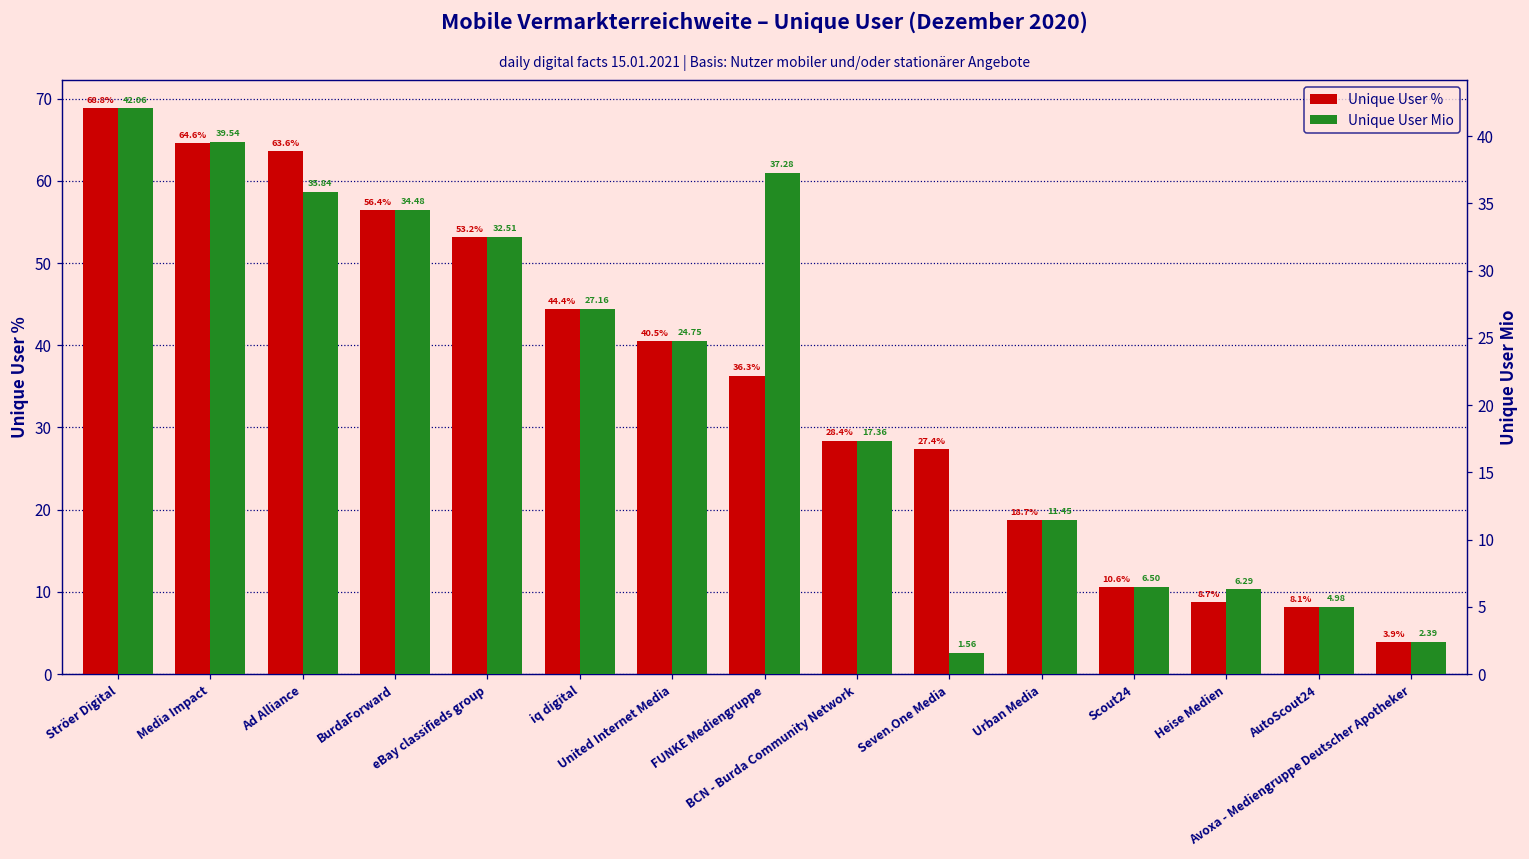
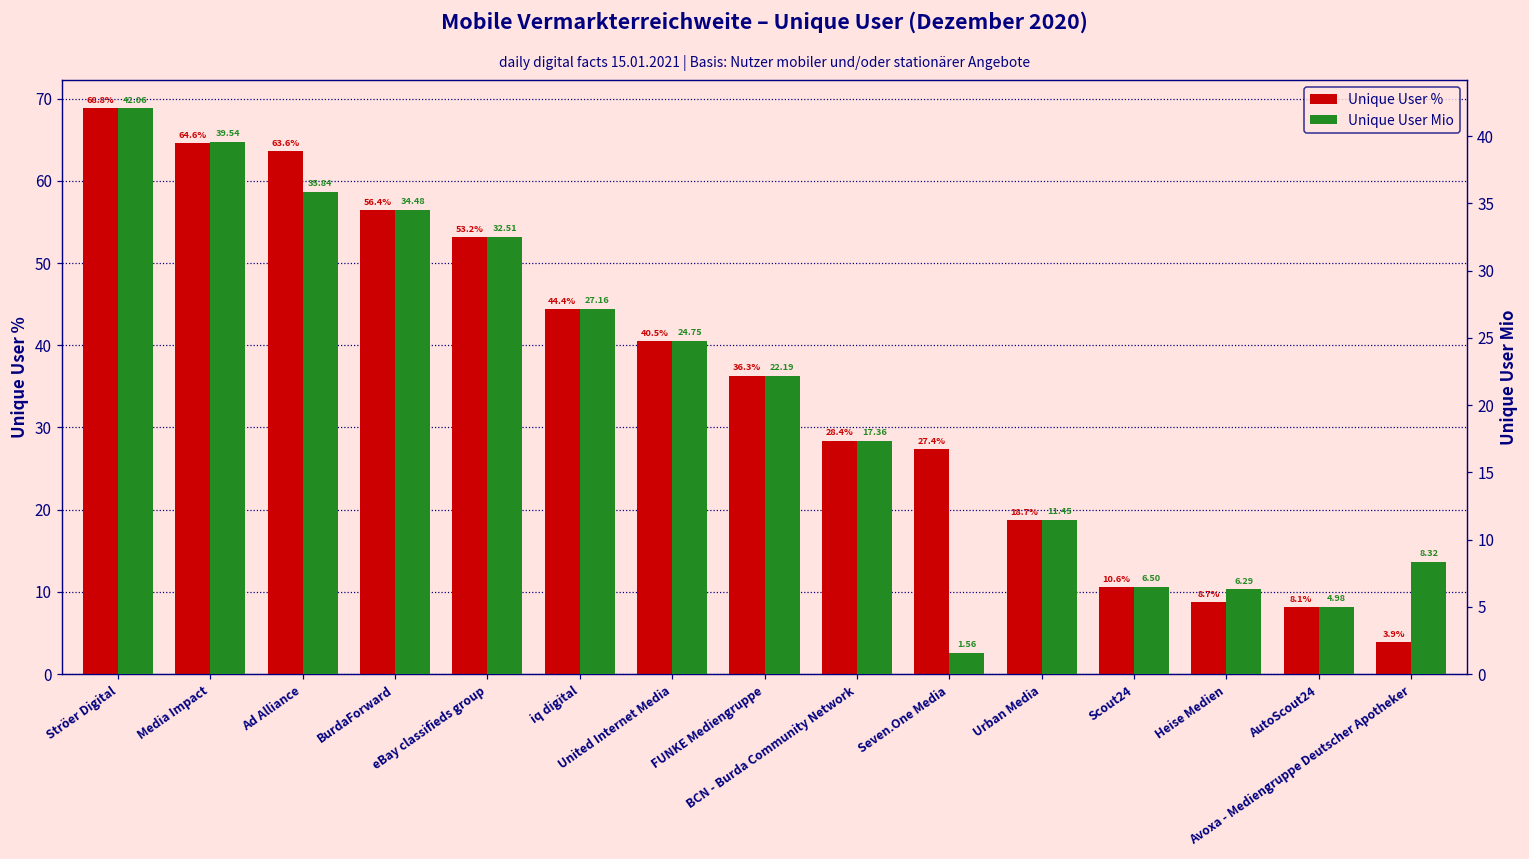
Unique User Mio, FUNKE Mediengruppe: 37.28 -> 22.19
Unique User Mio, Avoxa - Mediengruppe Deutscher Apotheker: 2.39 -> 8.32
